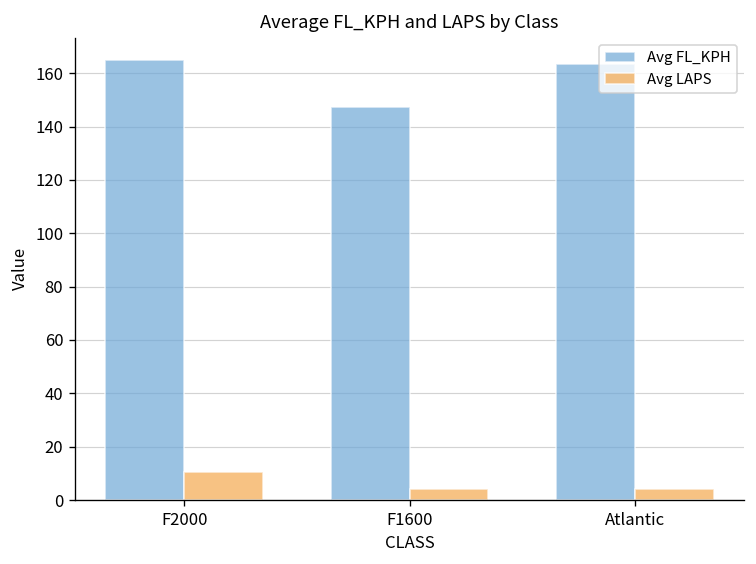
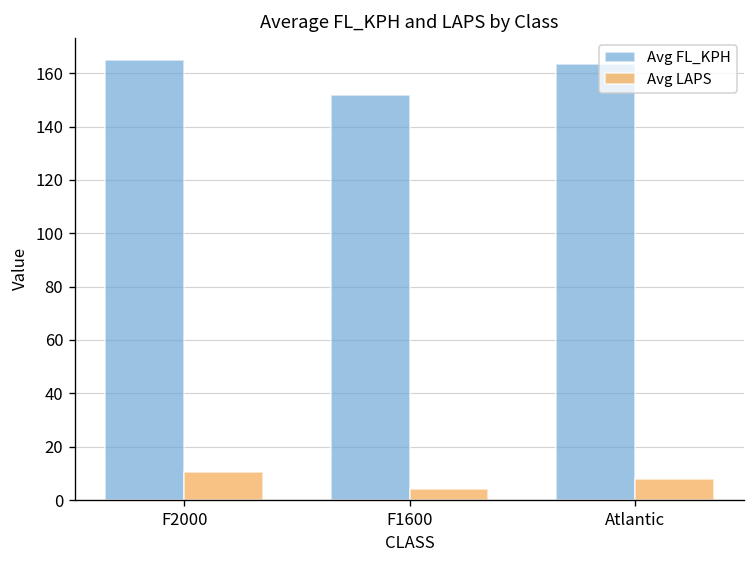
Avg FL_KPH, F1600: 148 -> 152
Avg LAPS, Atlantic: 4 -> 8
